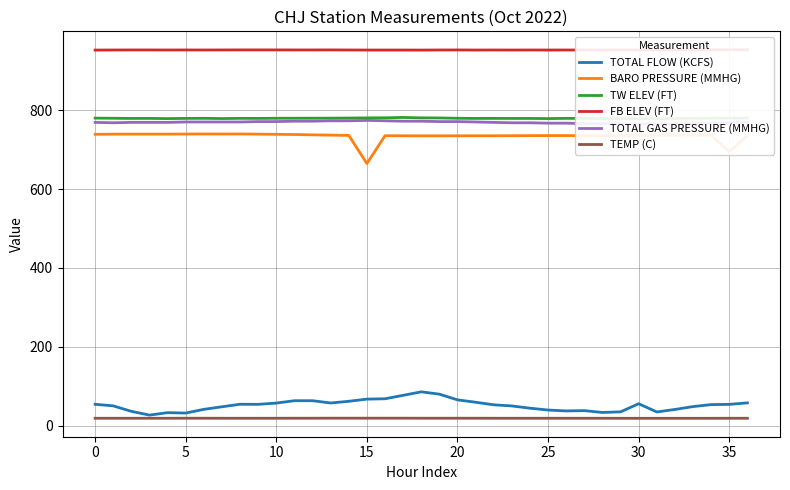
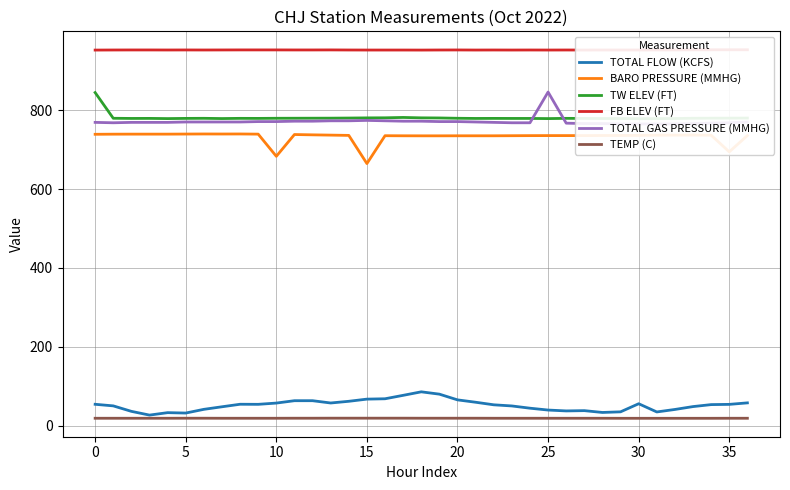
TW ELEV (FT), 0: 780 -> 840
BARO PRESSURE (MMHG), 10: 740 -> 680
TOTAL GAS PRESSURE (MMHG), 25: 770 -> 850
